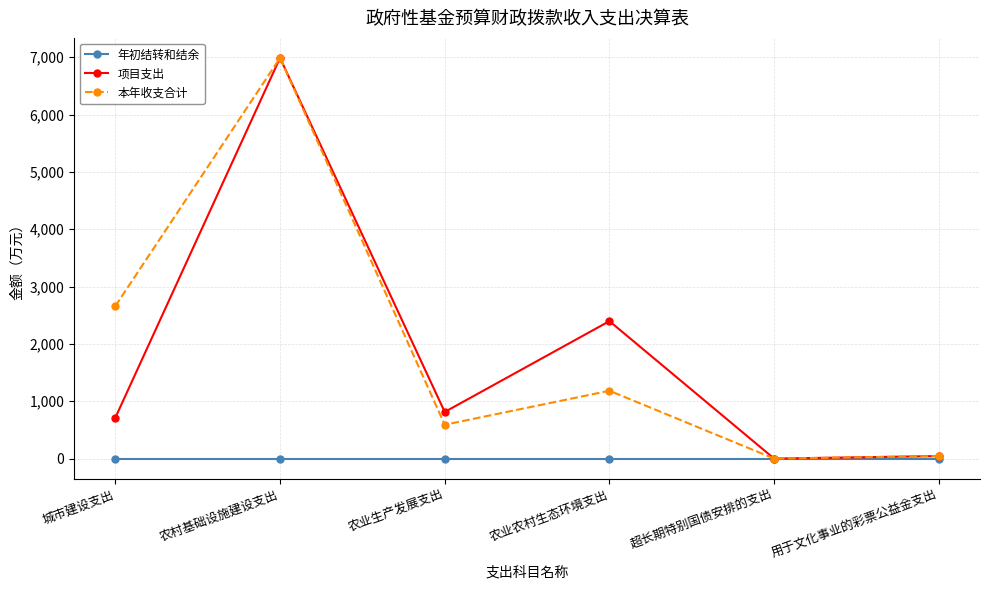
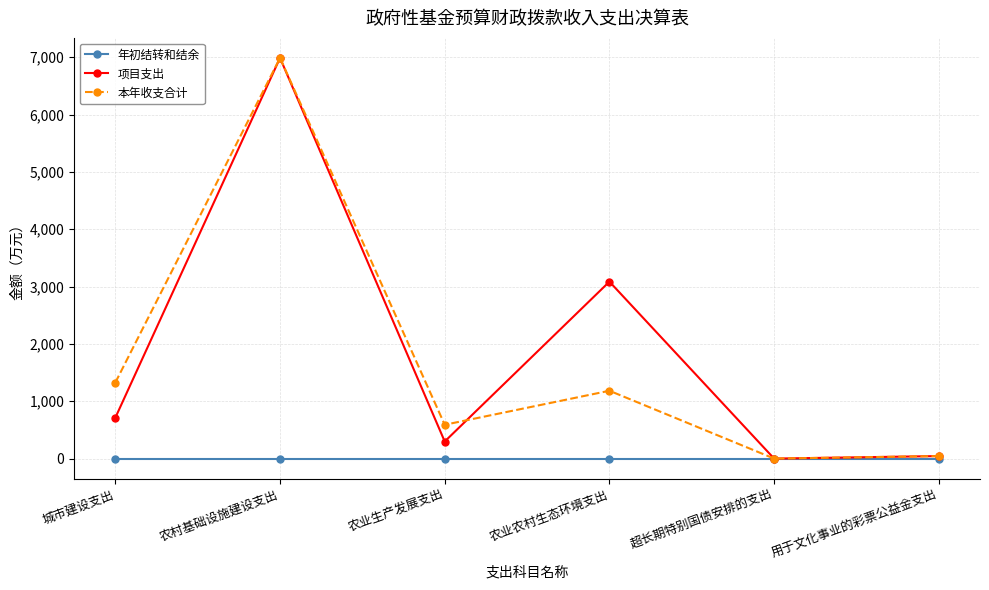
本年收支合计, 城市建设支出: 2,700 -> 1,300
项目支出, 农业生产发展支出: 800 -> 300
项目支出, 农业农村生态环境支出: 2,400 -> 3,100
